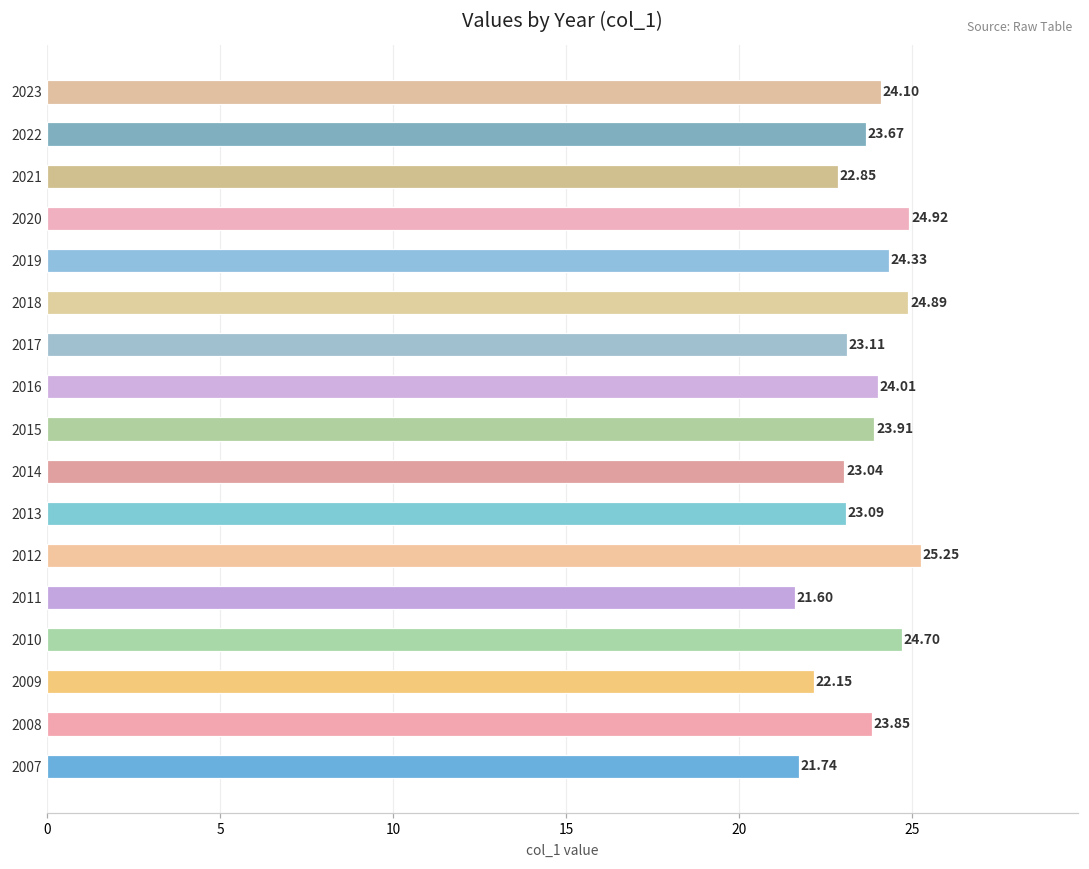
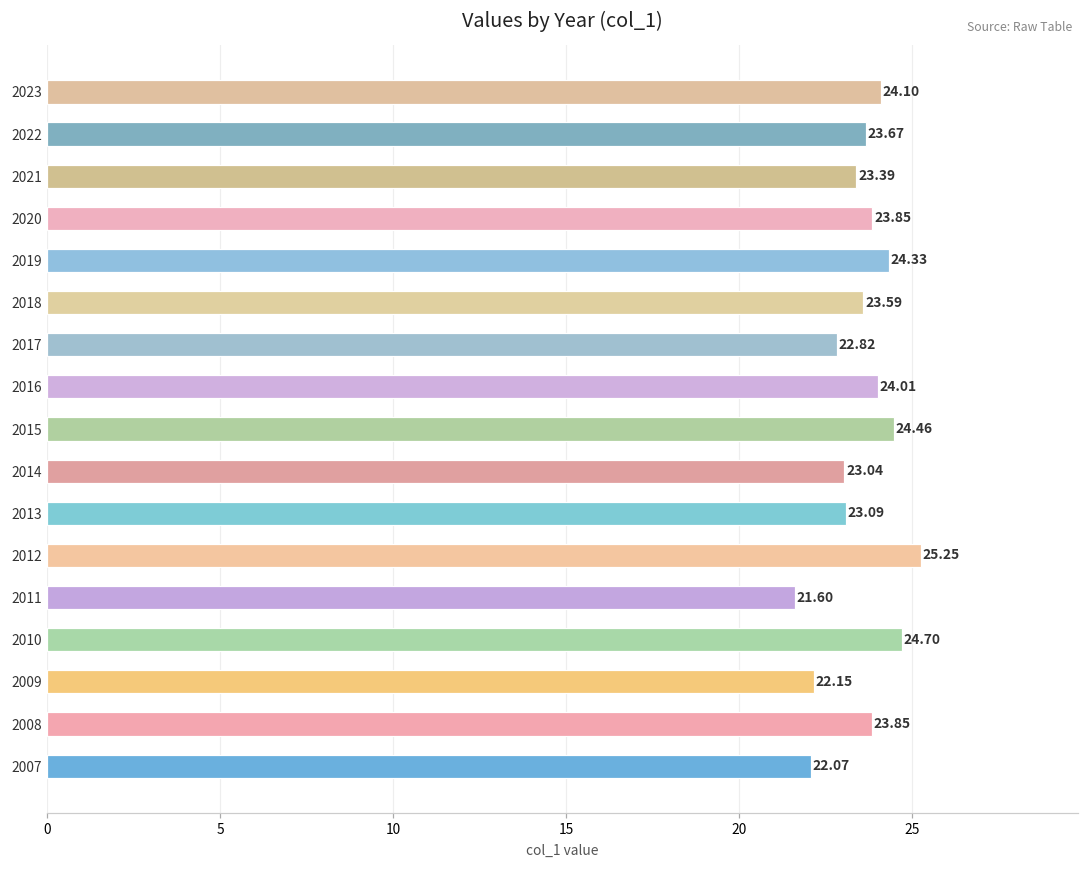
2021: 22.85 -> 23.39
2020: 24.92 -> 23.85
2018: 24.89 -> 23.59
2017: 23.11 -> 22.82
2015: 23.91 -> 24.46
2007: 21.74 -> 22.07
